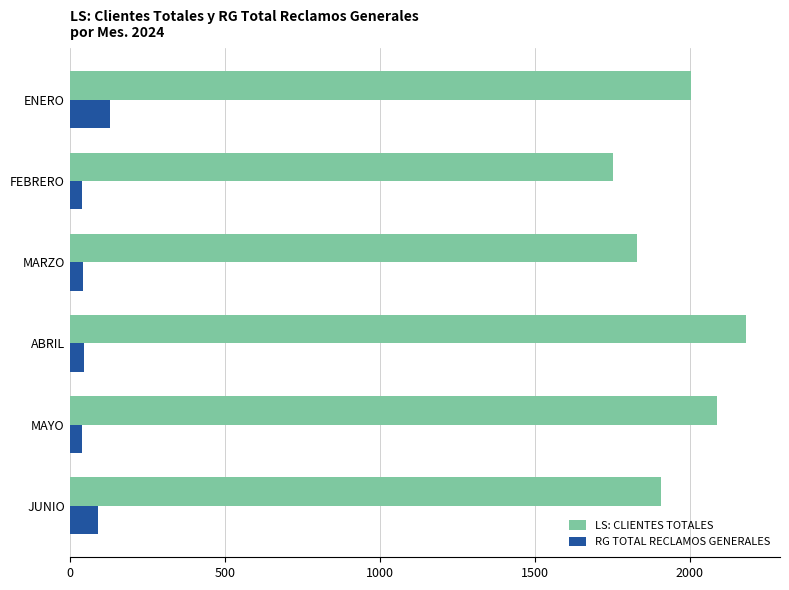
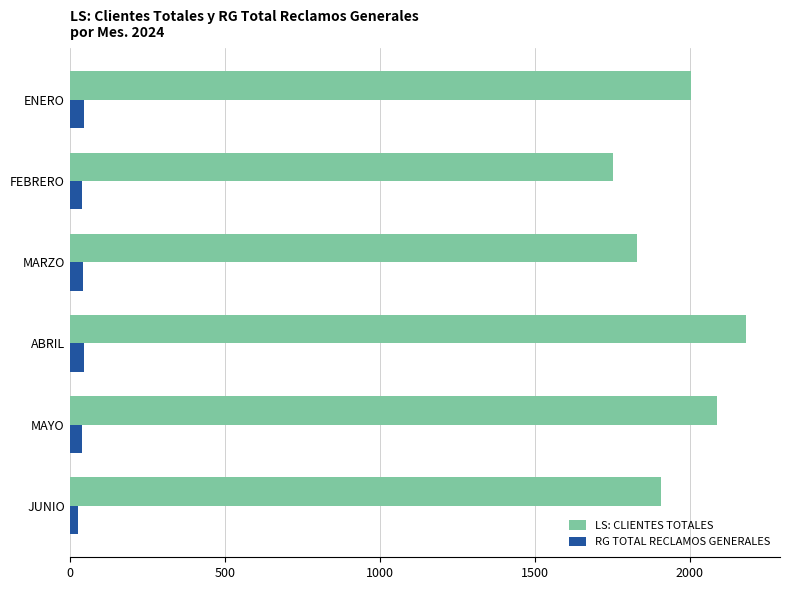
RG TOTAL RECLAMOS GENERALES, ENERO: 130 -> 50
RG TOTAL RECLAMOS GENERALES, JUNIO: 90 -> 30
